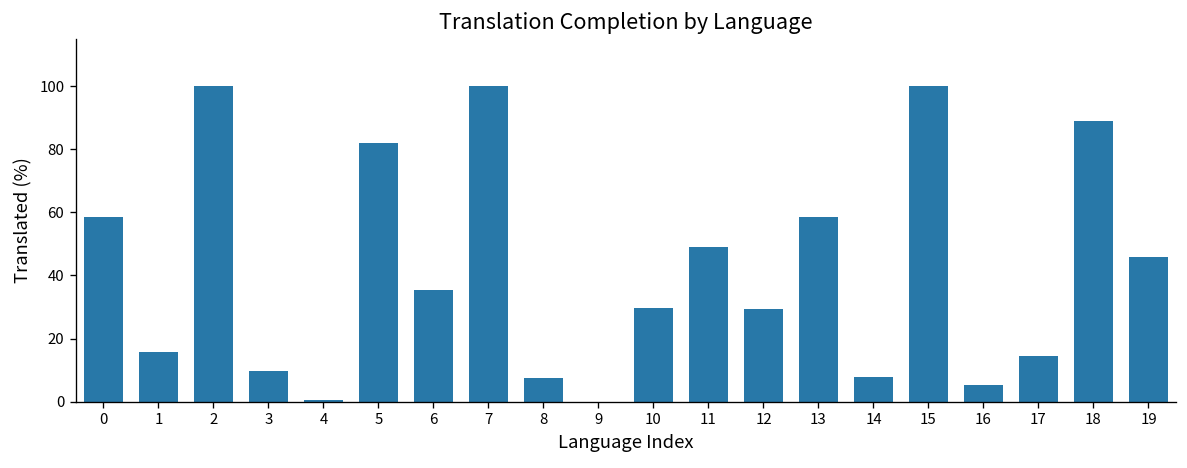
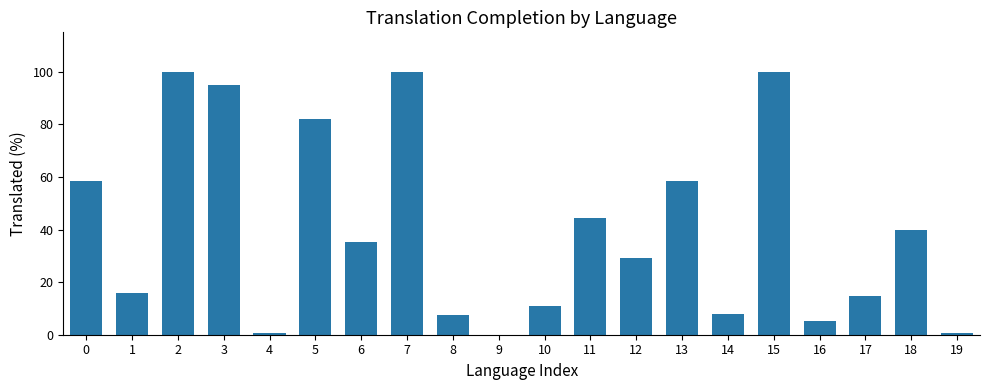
3: 10 -> 95
10: 30 -> 11
11: 49 -> 44
18: 89 -> 40
19: 46 -> 1
